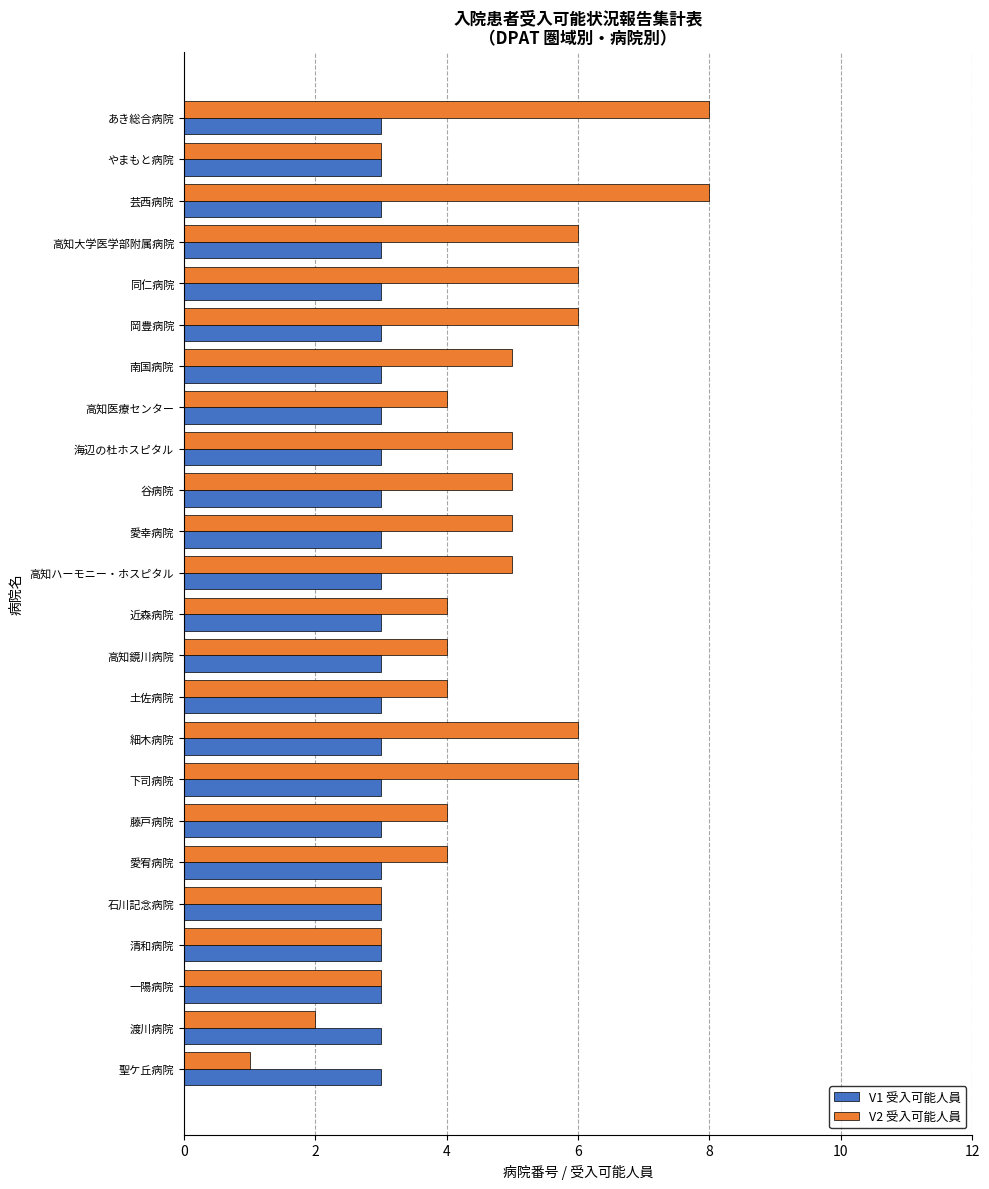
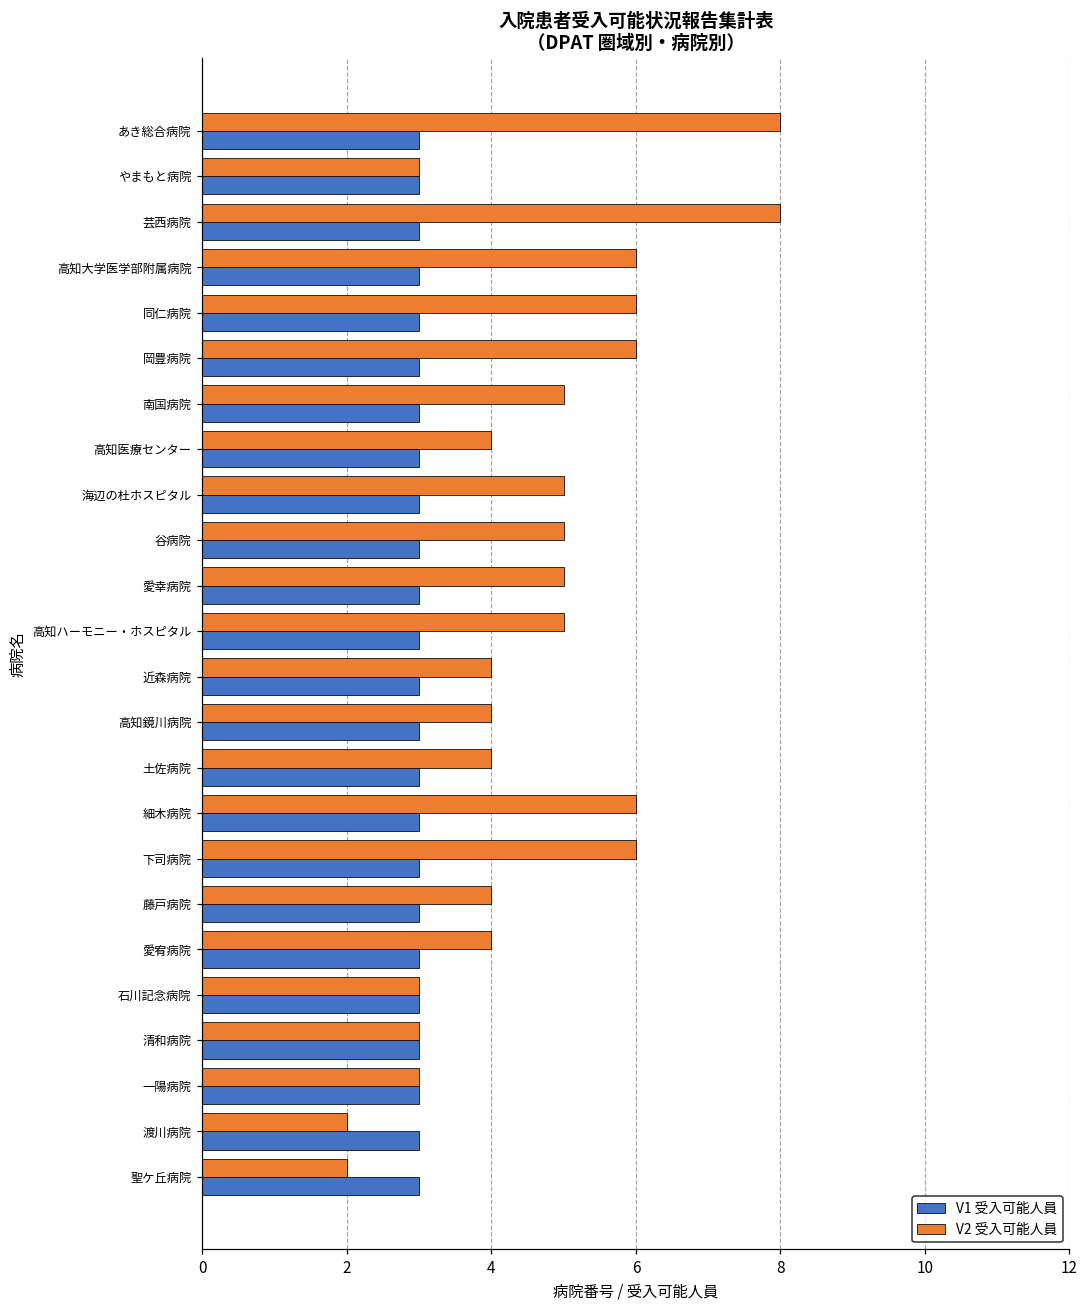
V2 受入可能人員, 聖ケ丘病院: 1 -> 2
